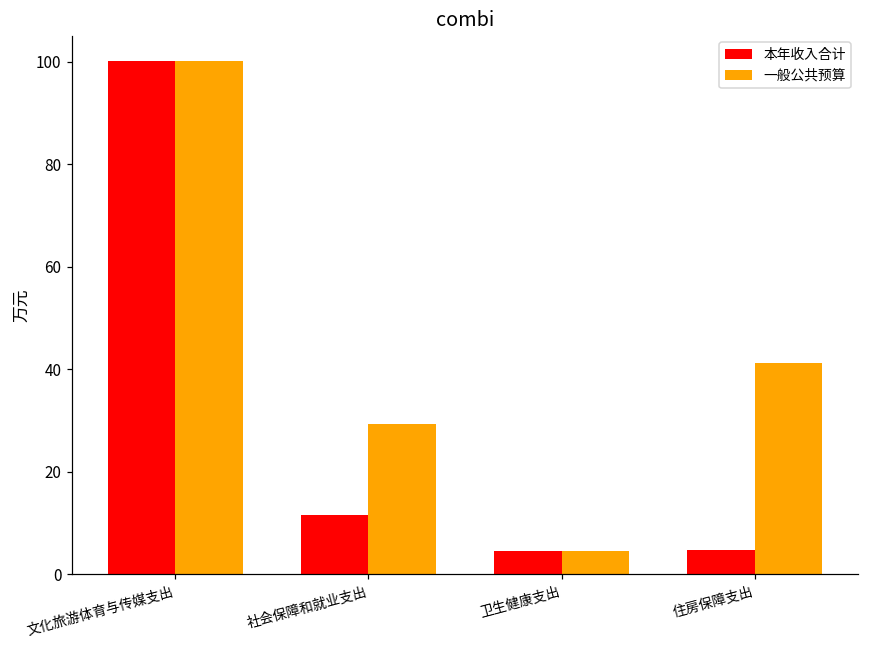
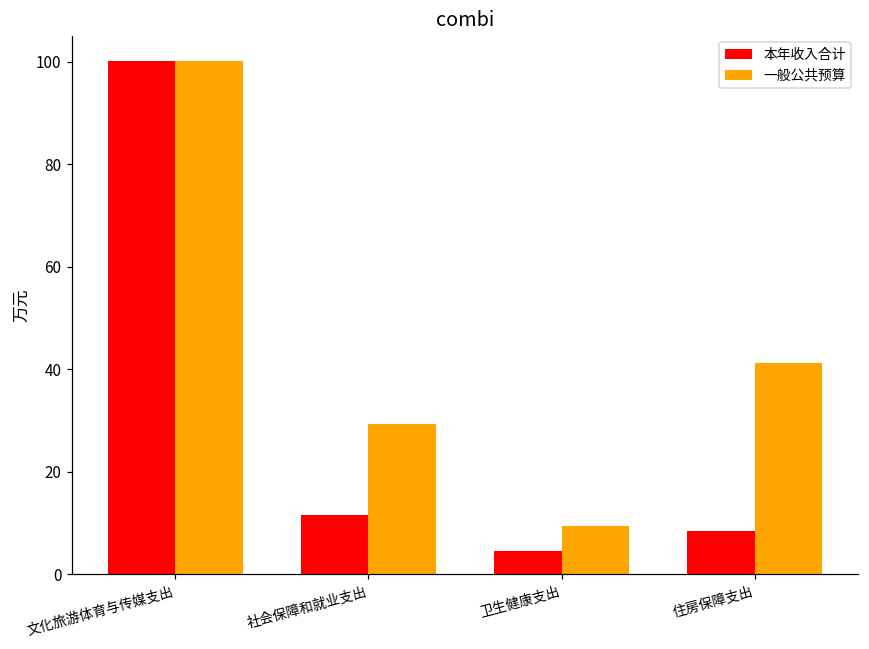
一般公共预算, 卫生健康支出: 5 -> 9
本年收入合计, 住房保障支出: 5 -> 8
